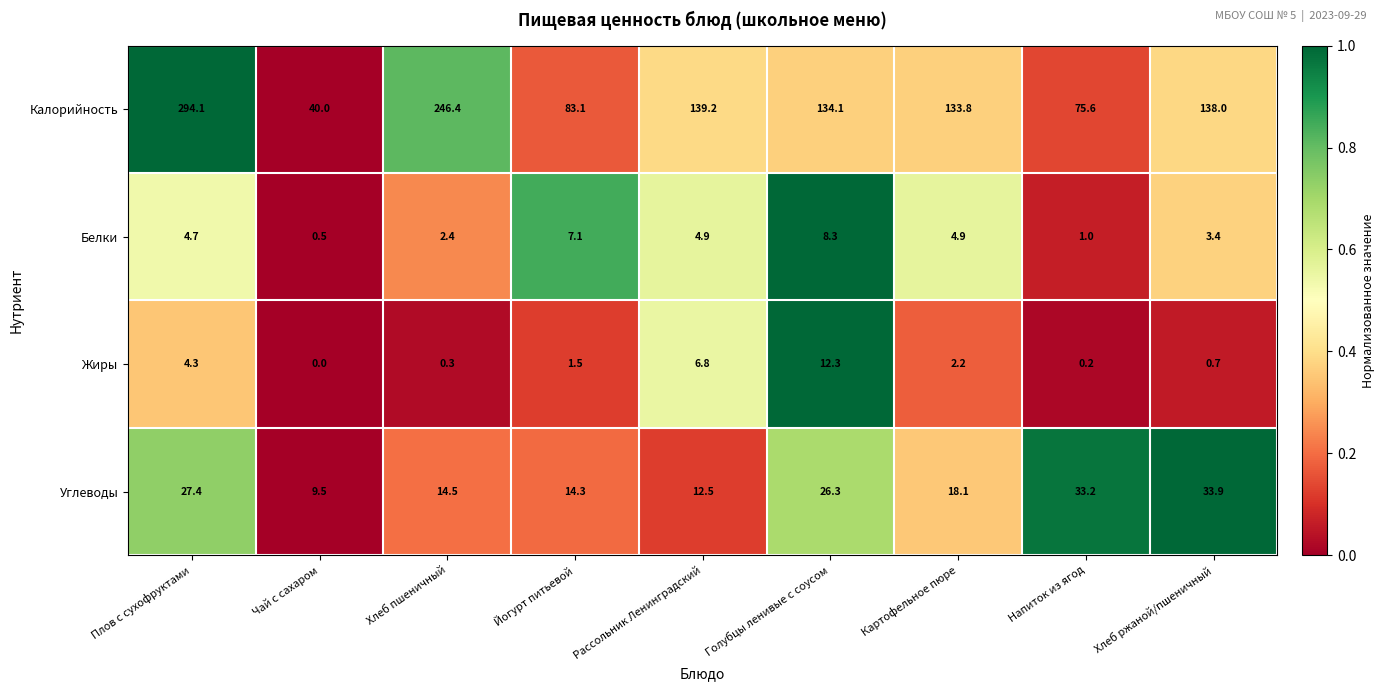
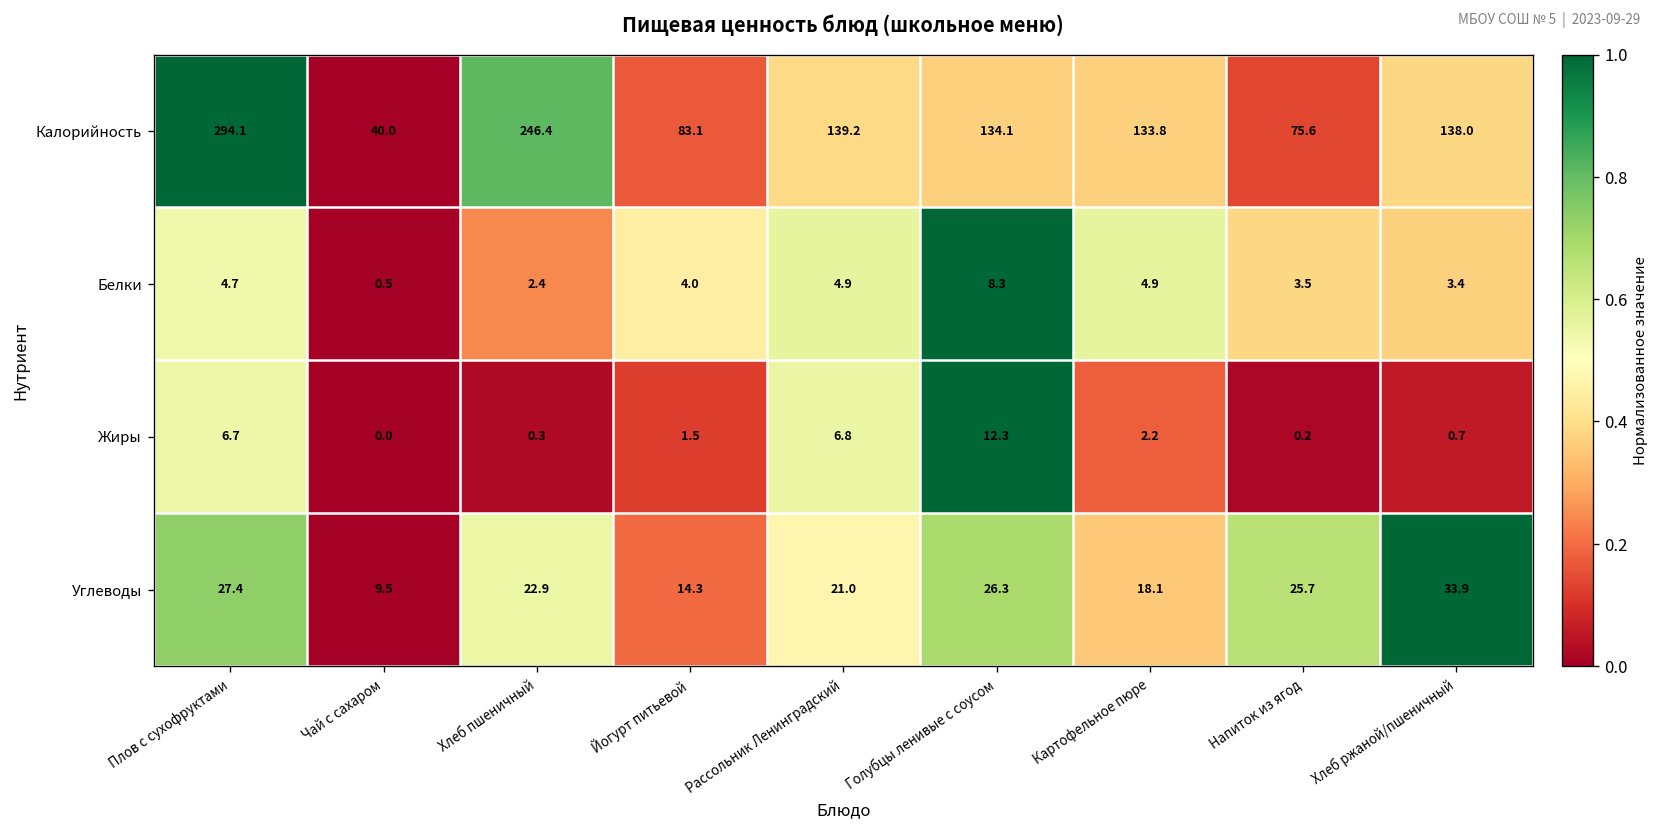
Белки, Йогурт питьевой: 7.1 -> 4.0
Белки, Напиток из ягод: 1.0 -> 3.5
Жиры, Плов с сухофруктами: 4.3 -> 6.7
Углеводы, Хлеб пшеничный: 14.5 -> 22.9
Углеводы, Рассольник Ленинградский: 12.5 -> 21.0
Углеводы, Напиток из ягод: 33.2 -> 25.7
